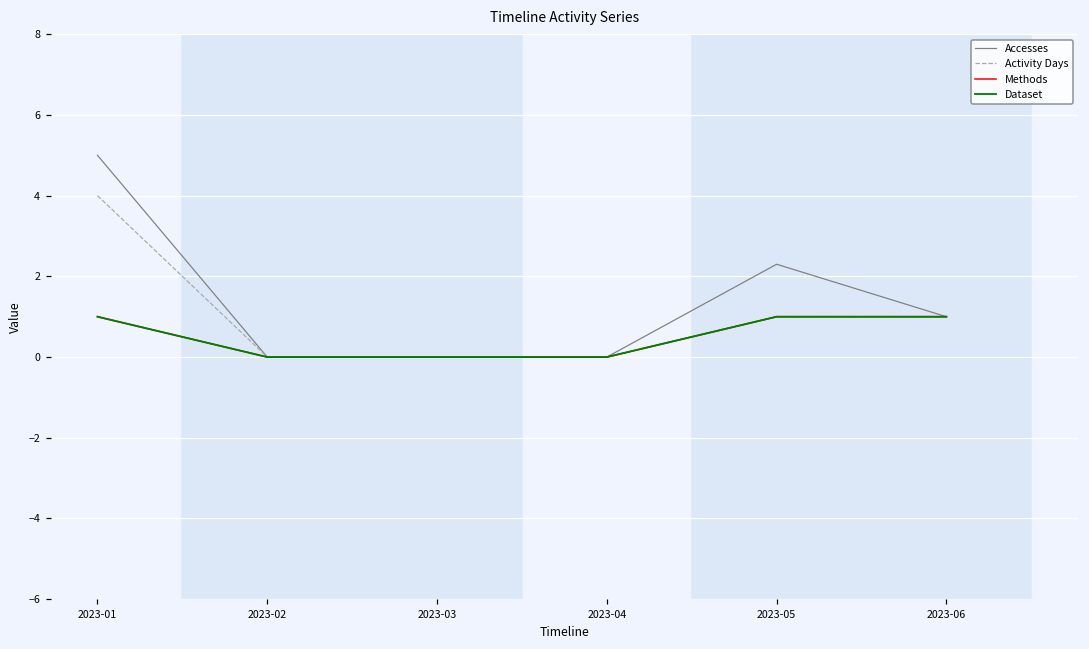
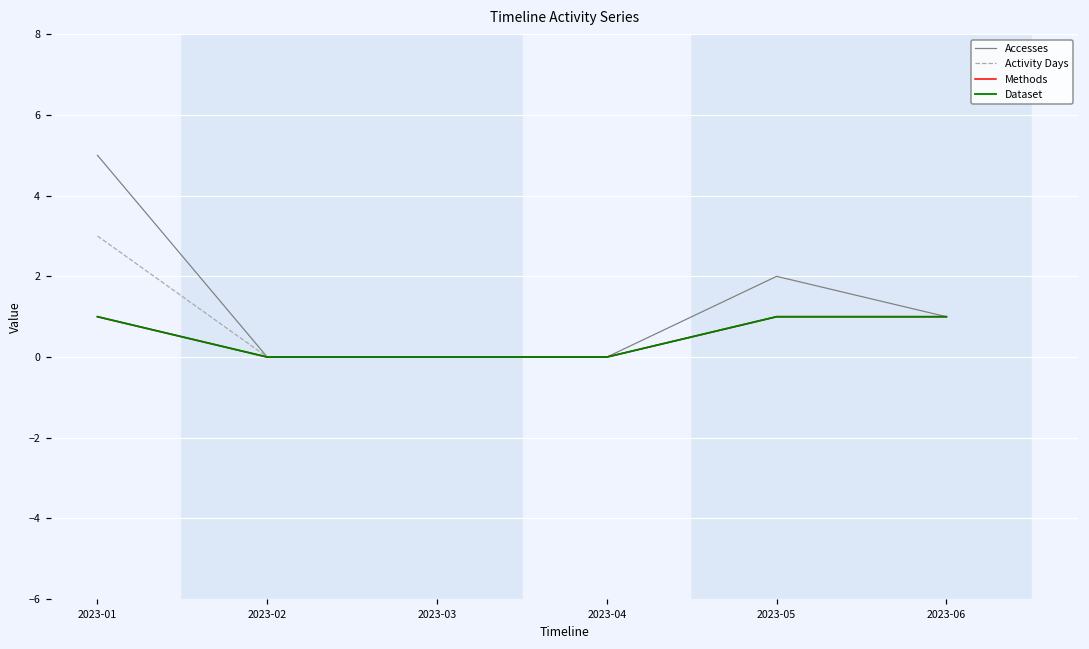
Activity Days, 2023-01: 4 -> 3
Accesses, 2023-05: 2.3 -> 2.0
